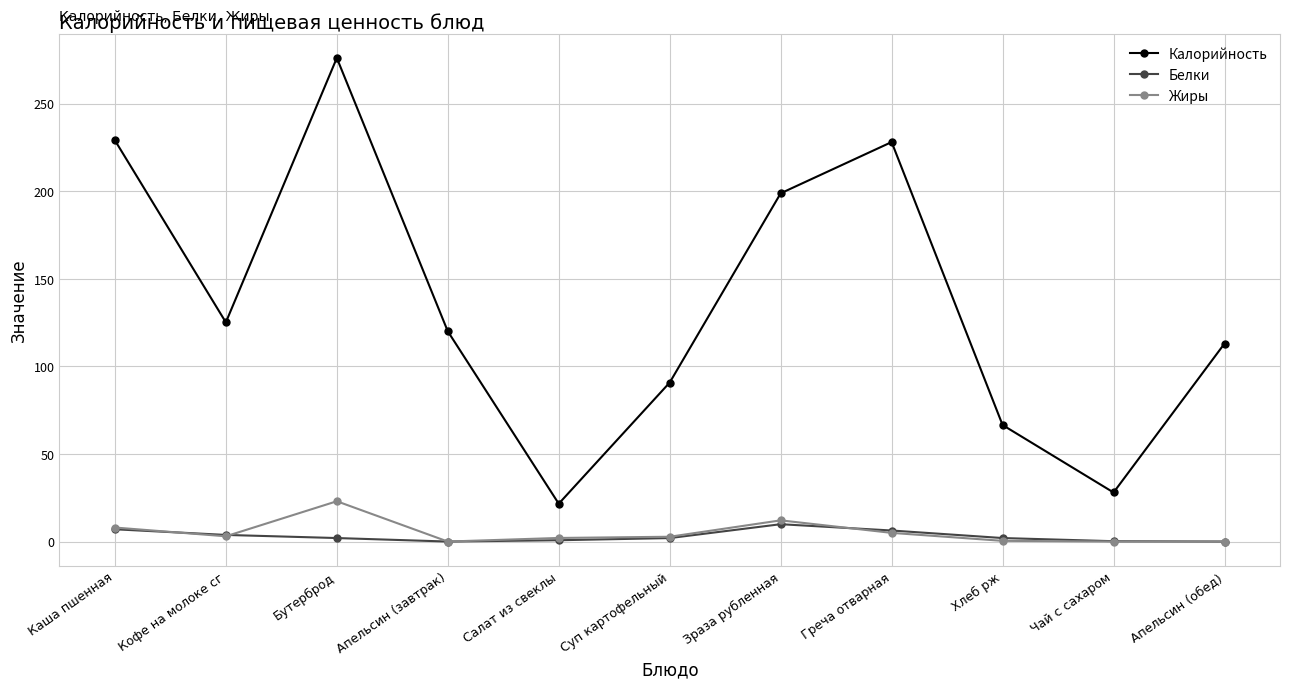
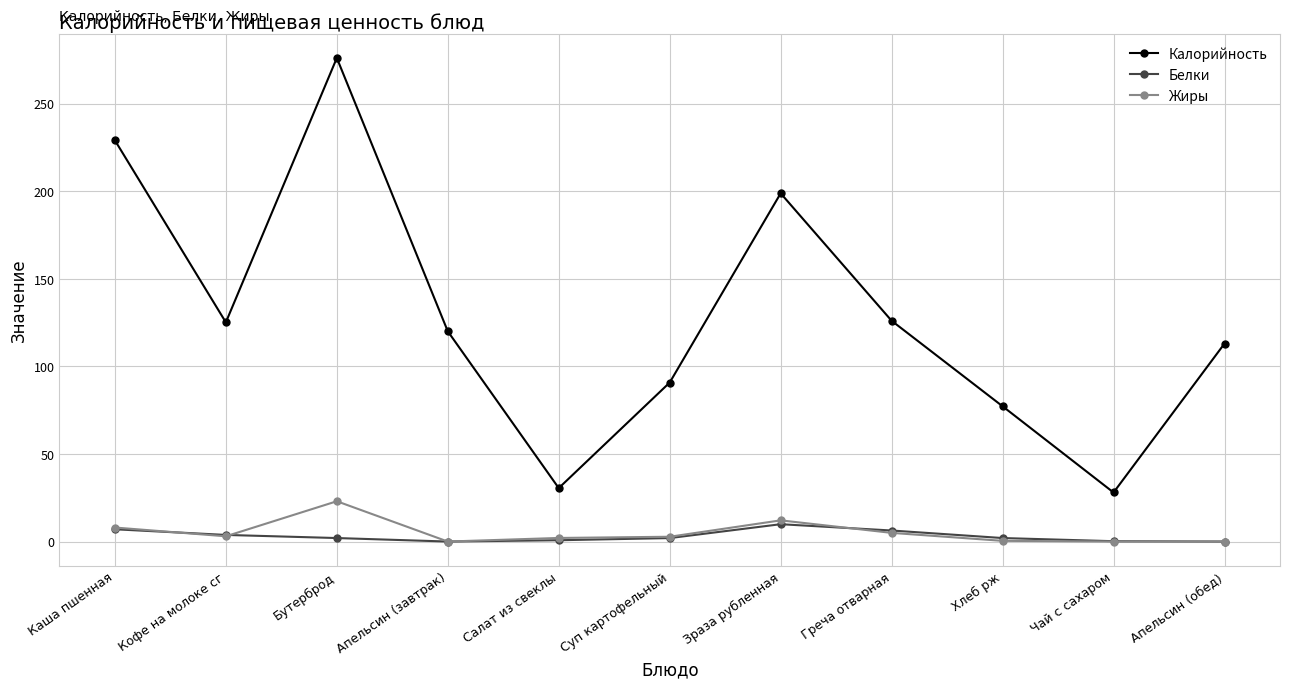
Калорийность, Салат из свеклы: 22 -> 31
Калорийность, Греча отварная: 228 -> 126
Калорийность, Хлеб рж: 67 -> 77
